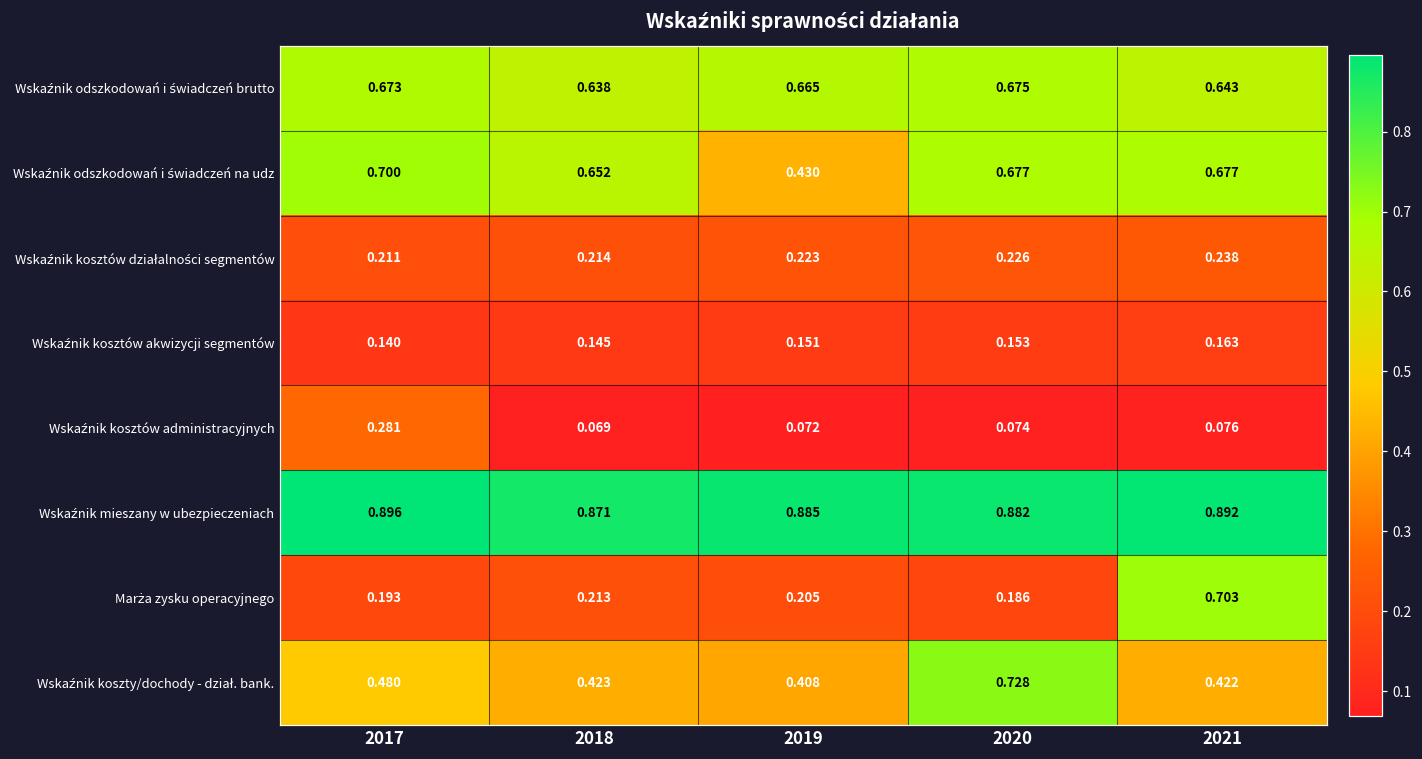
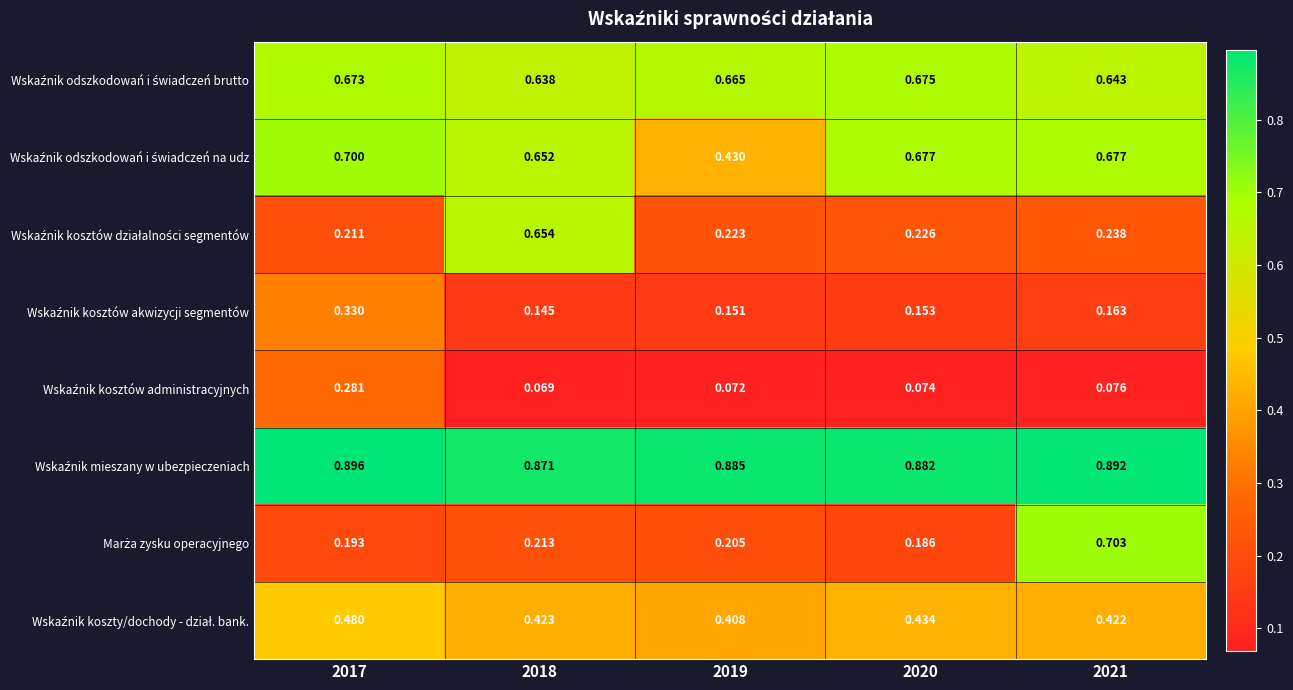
Wskaźnik kosztów działalności segmentów, 2018: 0.214 -> 0.654
Wskaźnik kosztów akwizycji segmentów, 2017: 0.140 -> 0.330
Wskaźnik koszty/dochody - dział. bank., 2020: 0.728 -> 0.434
